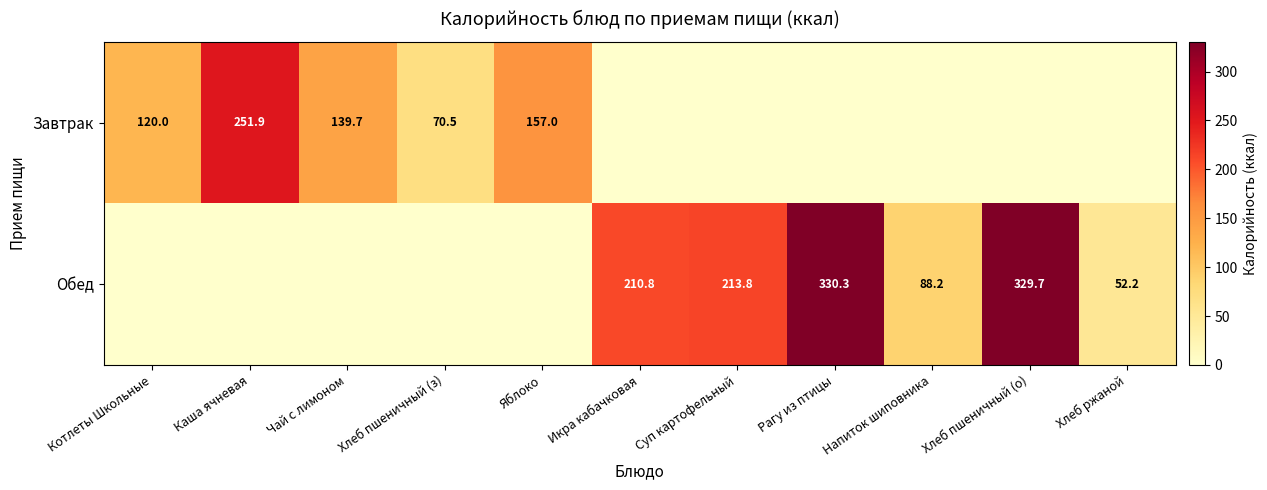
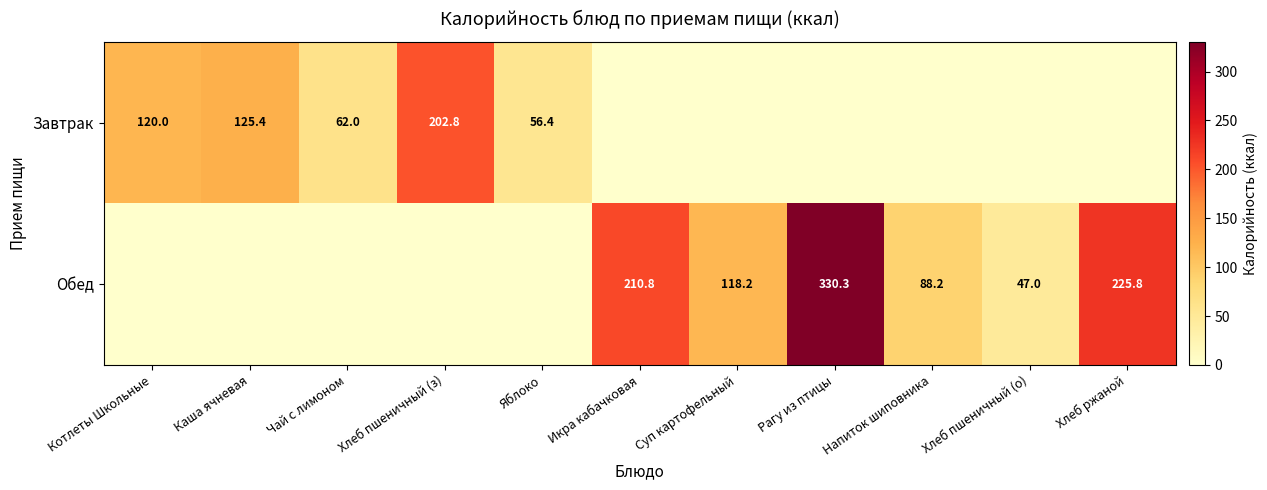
Завтрак, Каша ячневая: 251.9 -> 125.4
Завтрак, Чай с лимоном: 139.7 -> 62.0
Завтрак, Хлеб пшеничный (з): 70.5 -> 202.8
Завтрак, Яблоко: 157.0 -> 56.4
Обед, Суп картофельный: 213.8 -> 118.2
Обед, Хлеб пшеничный (о): 329.7 -> 47.0
Обед, Хлеб ржаной: 52.2 -> 225.8
